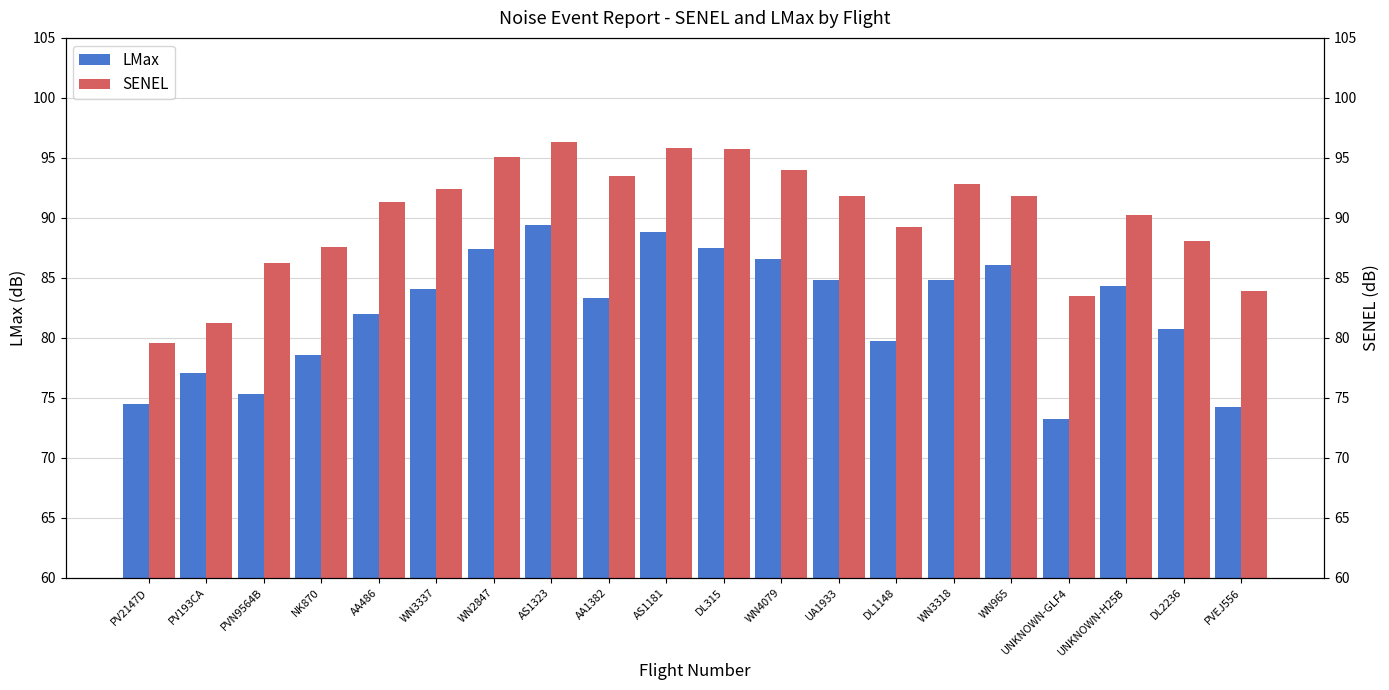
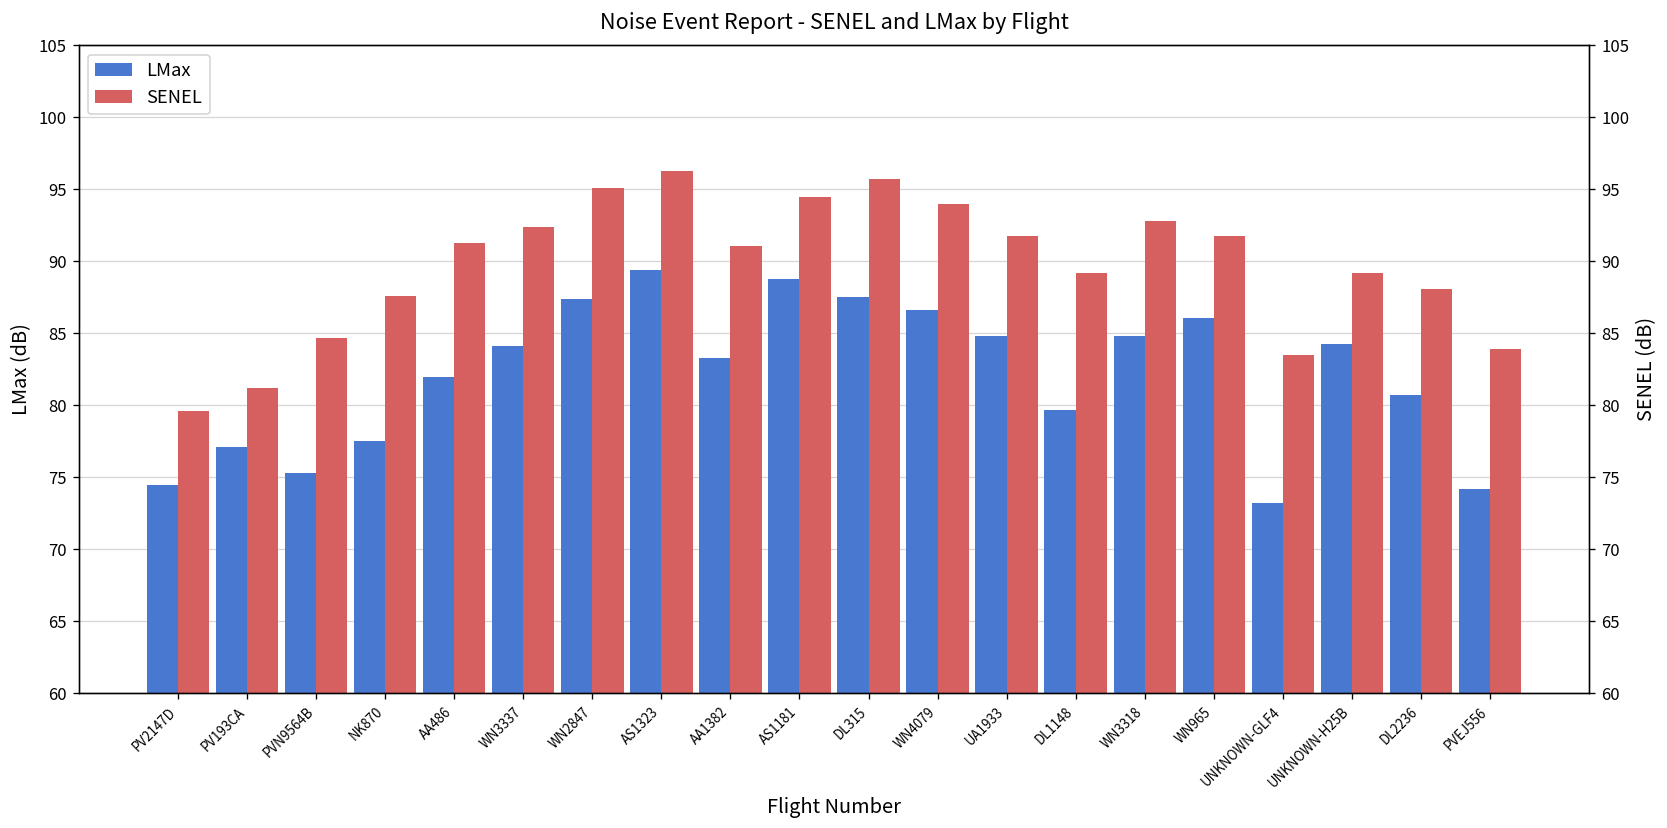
SENEL, PVN9564B: 86.2 -> 84.7
LMax, NK870: 78.6 -> 77.5
SENEL, AA1382: 93.5 -> 91.1
SENEL, AS1181: 95.8 -> 94.5
SENEL, UNKNOWN-H25B: 90.2 -> 89.2
